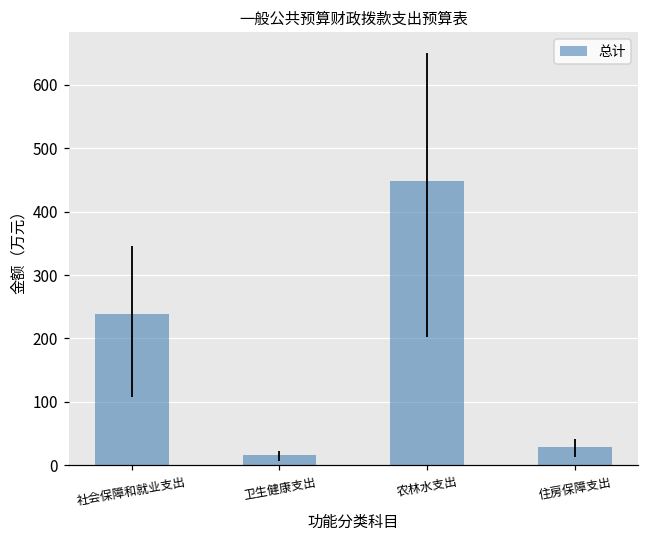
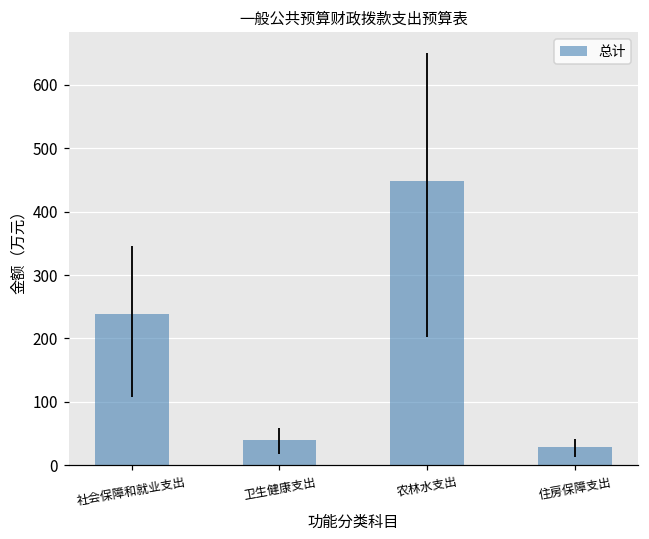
卫生健康支出: 20 -> 40
